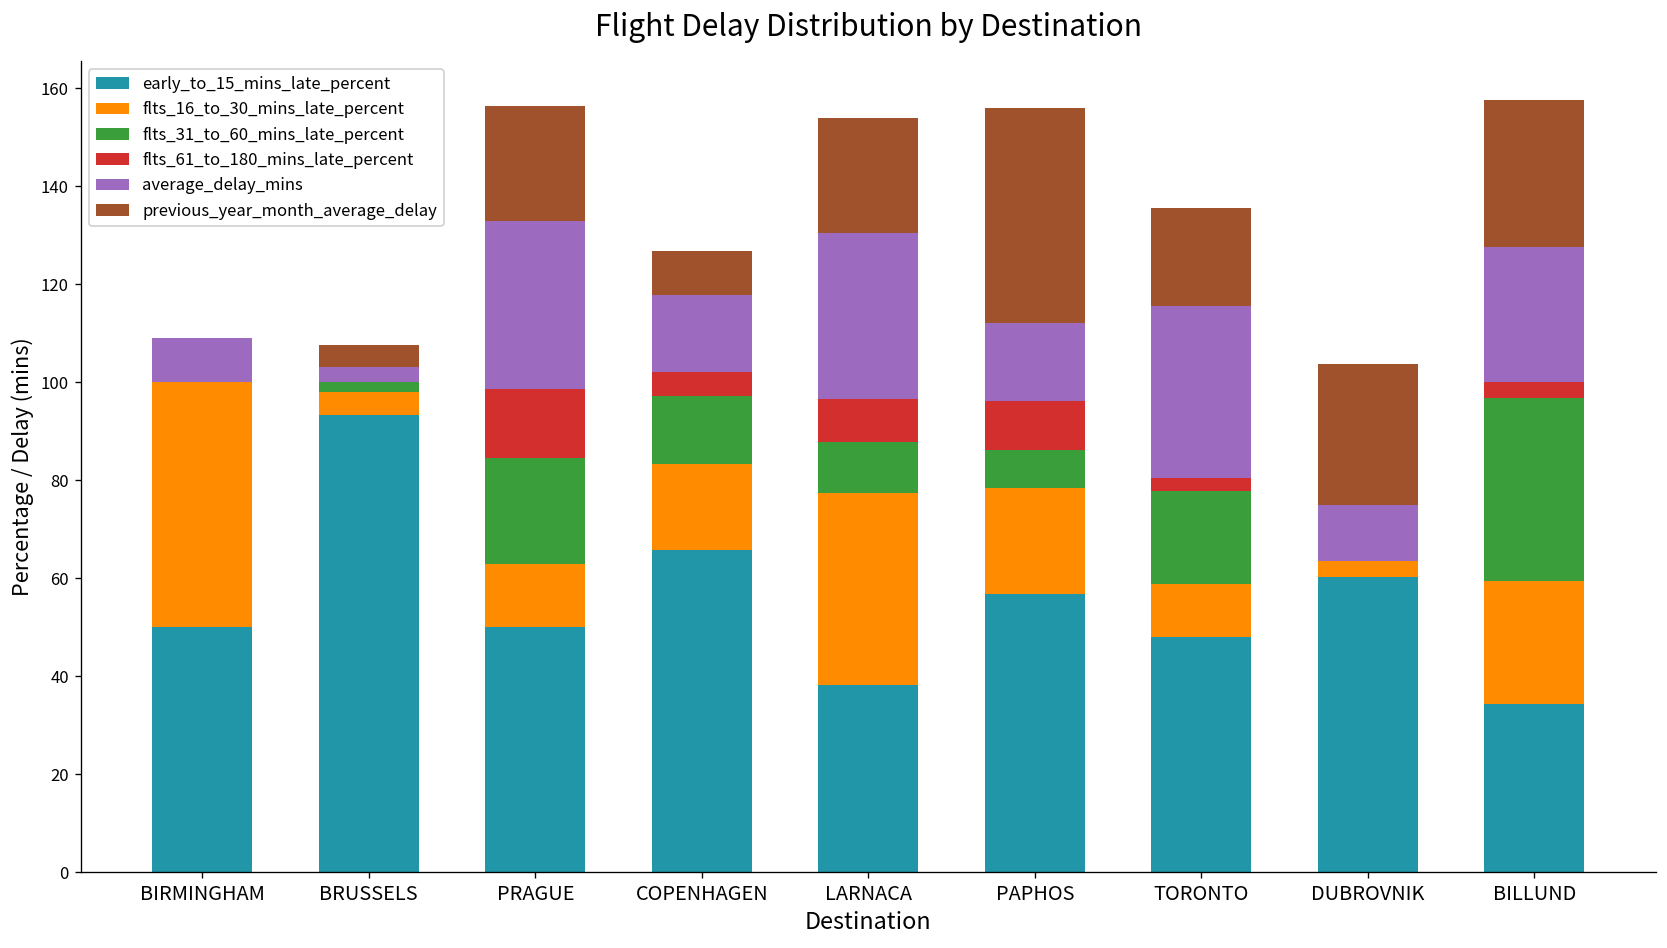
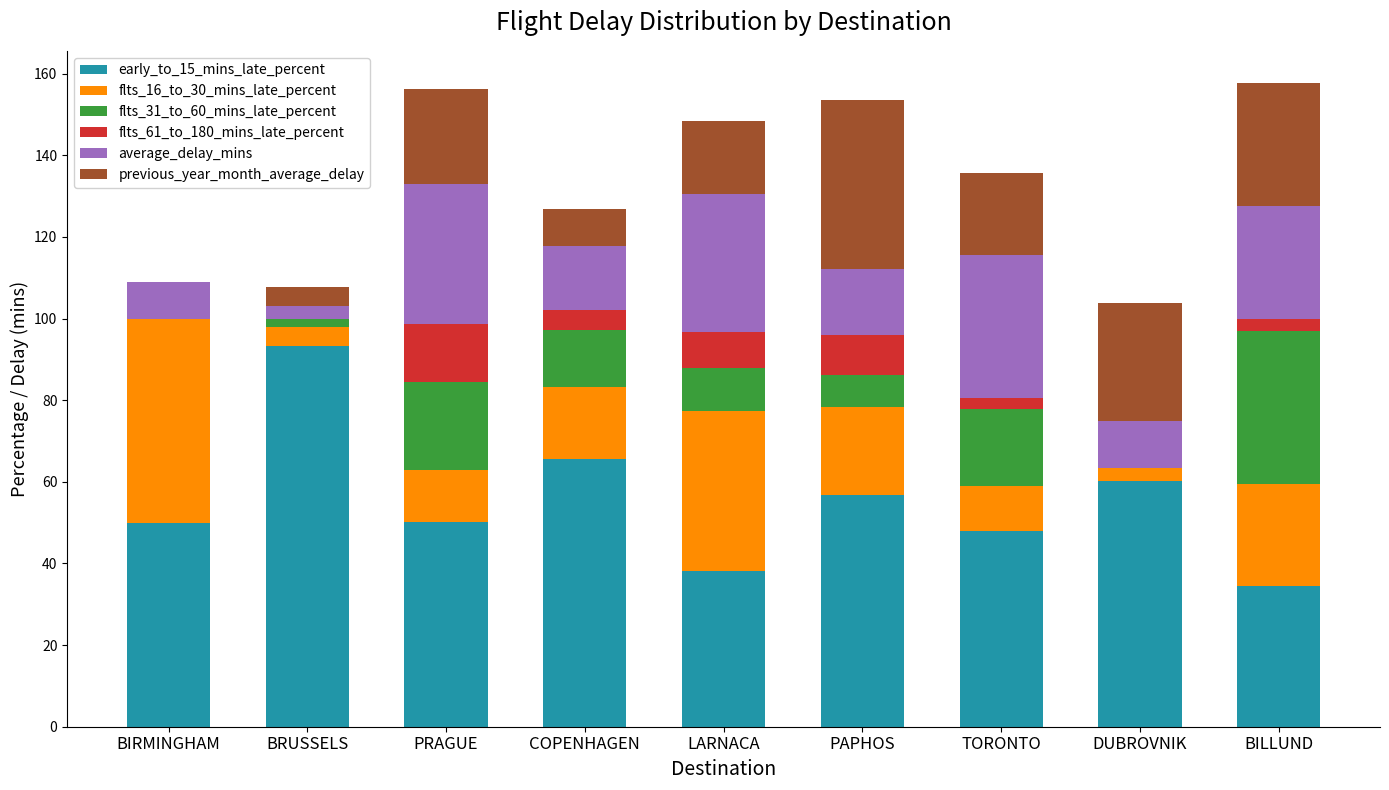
previous_year_month_average_delay, LARNACA: 23 -> 18
previous_year_month_average_delay, PAPHOS: 44 -> 42
